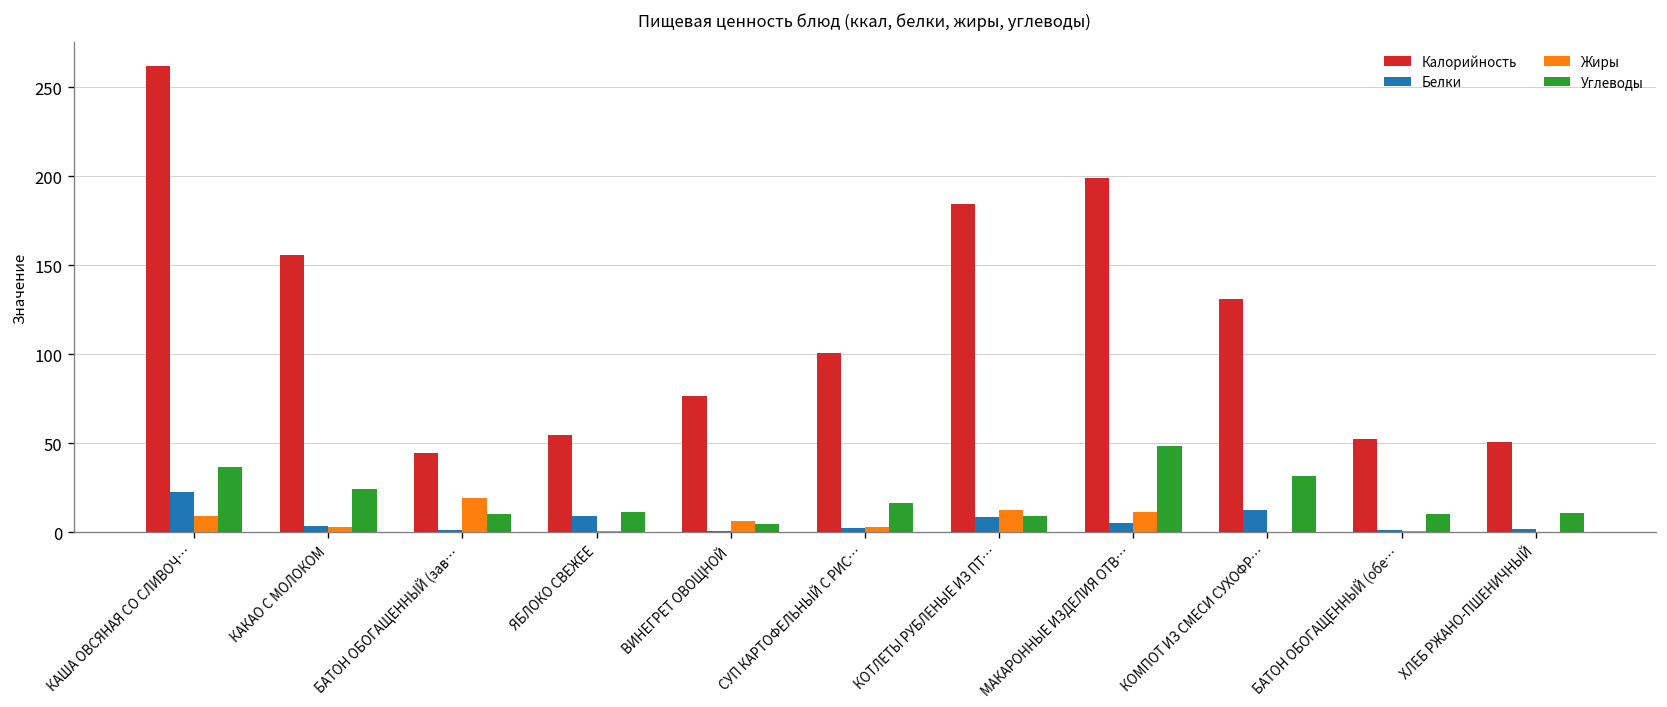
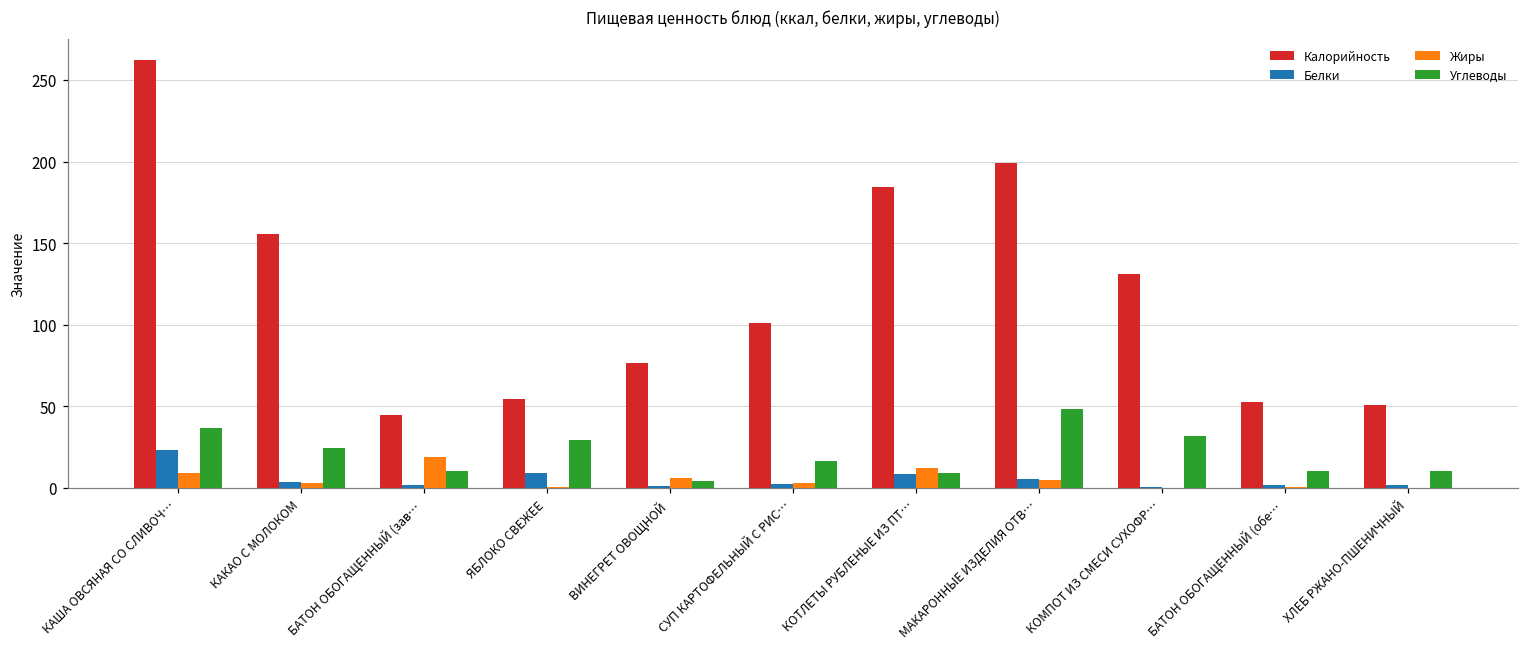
Углеводы, ЯБЛОКО СВЕЖЕЕ: 11 -> 30
Жиры, МАКАРОННЫЕ ИЗДЕЛИЯ ОТВ…: 12 -> 5
Белки, КОМПОТ ИЗ СМЕСИ СУХОФР…: 12 -> 1
